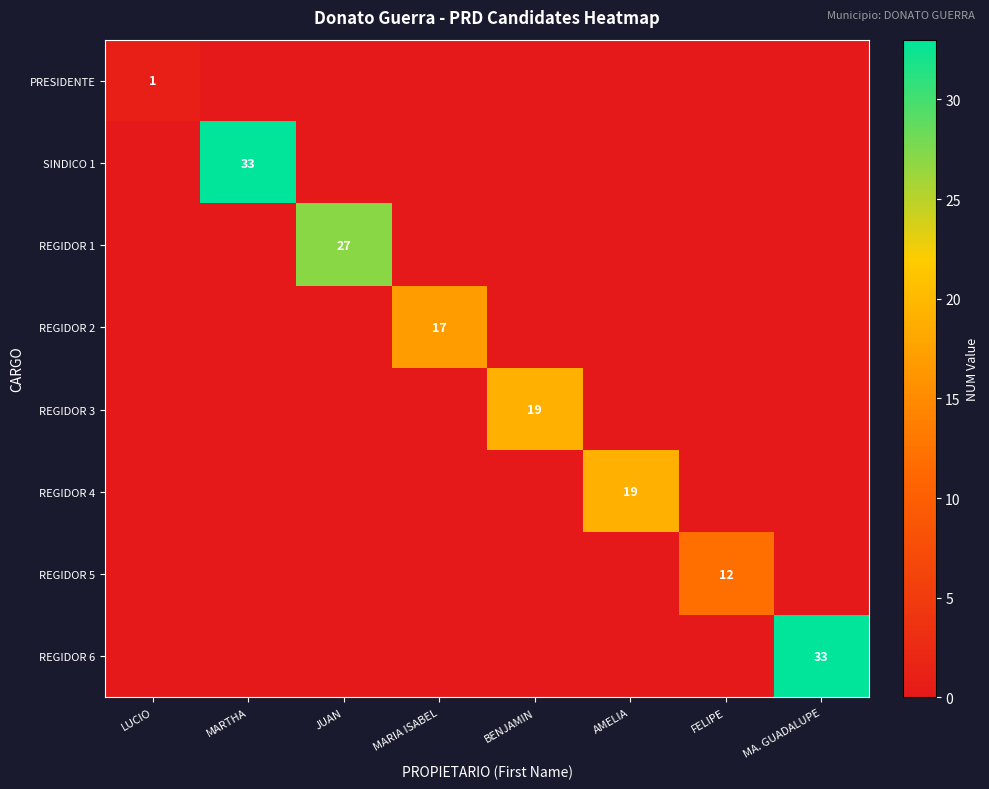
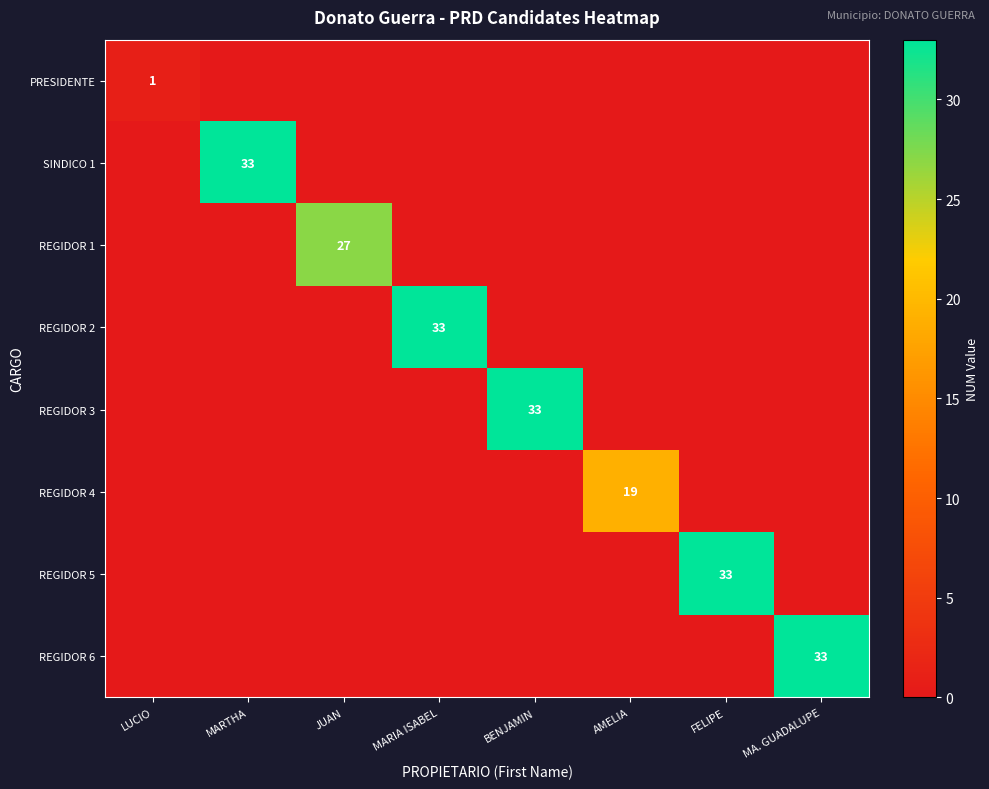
REGIDOR 2, MARIA ISABEL: 17 -> 33
REGIDOR 3, BENJAMIN: 19 -> 33
REGIDOR 5, FELIPE: 12 -> 33
